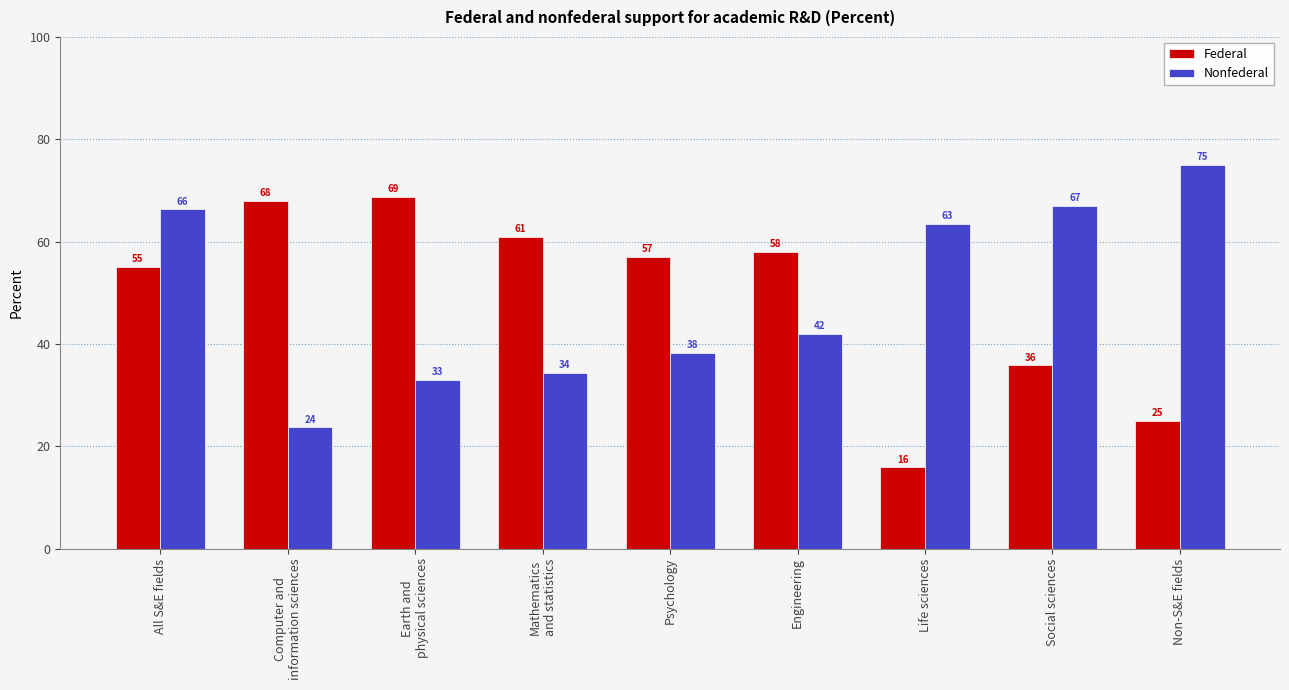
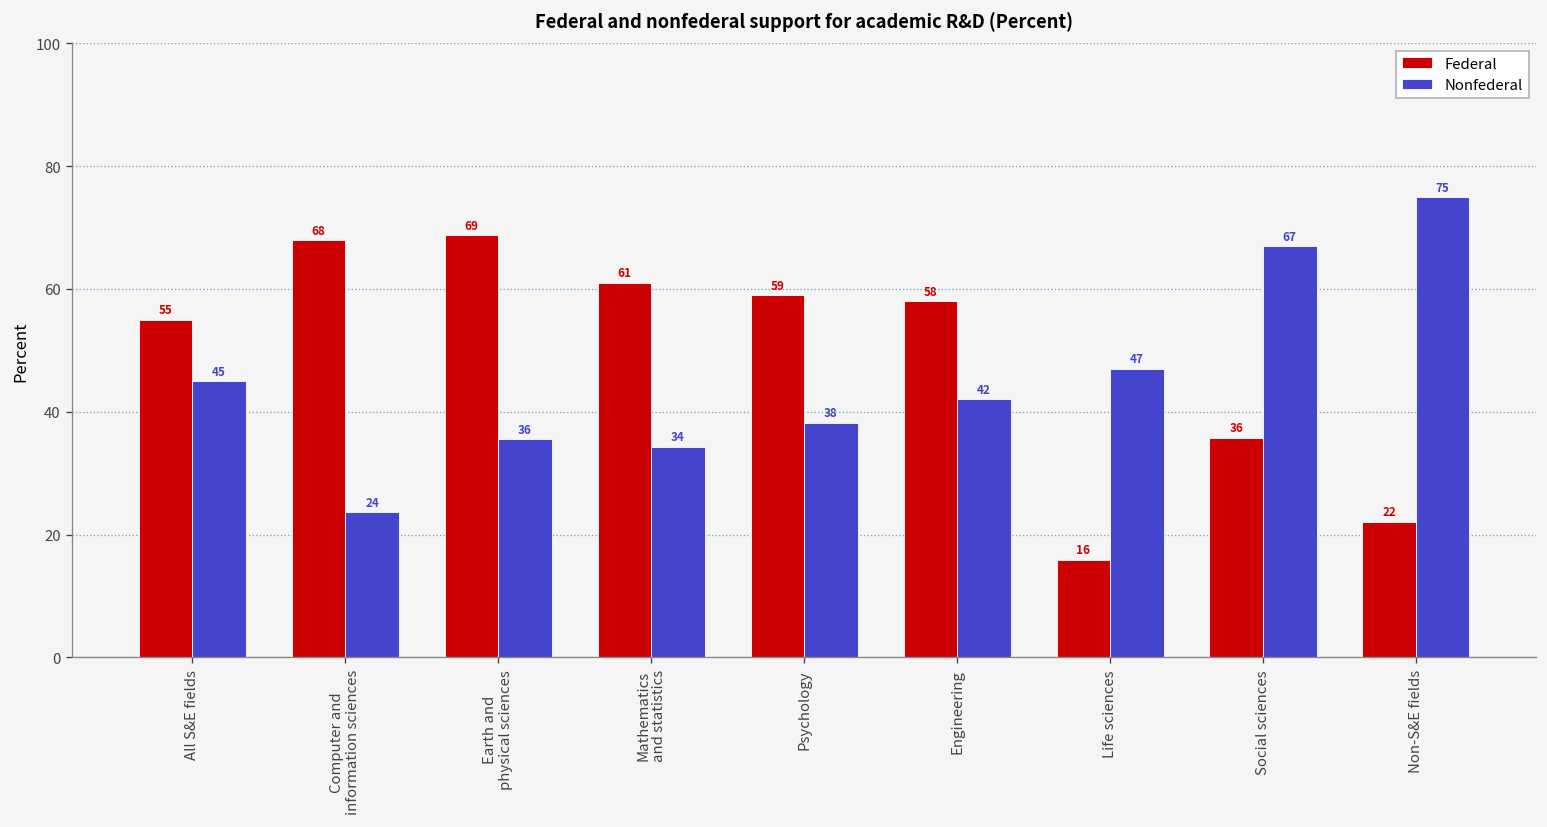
Nonfederal, All S&E fields: 66 -> 45
Nonfederal, Earth and physical sciences: 33 -> 36
Federal, Psychology: 57 -> 59
Nonfederal, Life sciences: 63 -> 47
Federal, Non-S&E fields: 25 -> 22
